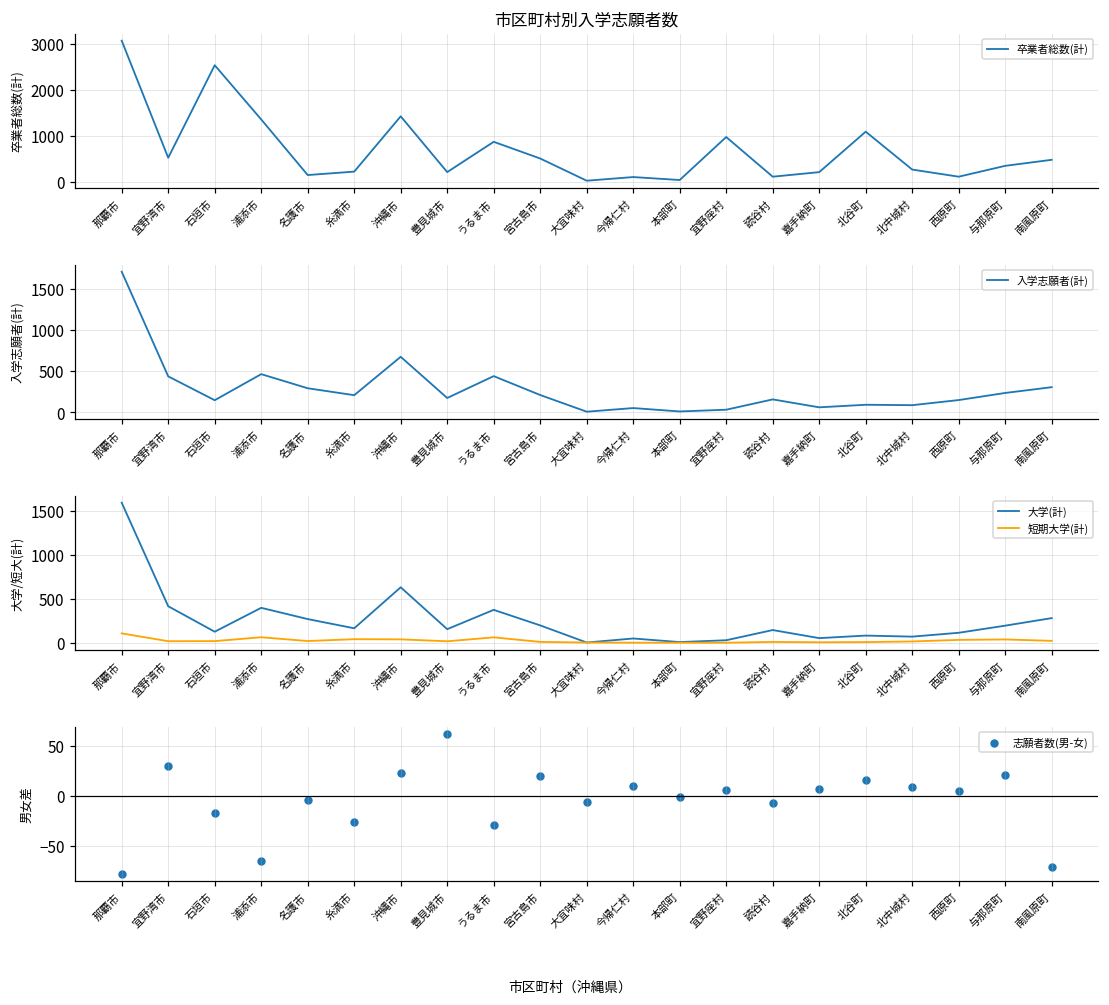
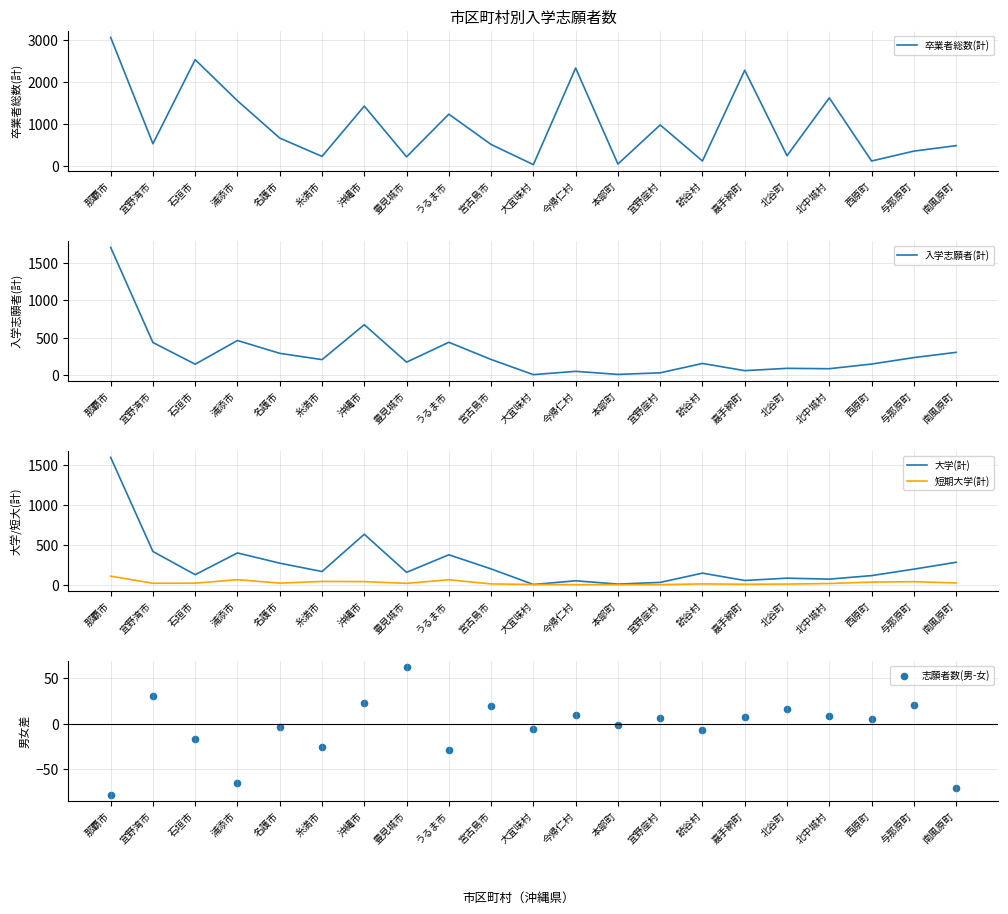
市区町村別入学志願者数, 浦添市: 1400 -> 1600
市区町村別入学志願者数, 名護市: 200 -> 700
市区町村別入学志願者数, うるま市: 900 -> 1200
市区町村別入学志願者数, 今帰仁村: 100 -> 2300
市区町村別入学志願者数, 嘉手納町: 200 -> 2300
市区町村別入学志願者数, 北谷町: 1100 -> 200
市区町村別入学志願者数, 北中城村: 300 -> 1600
